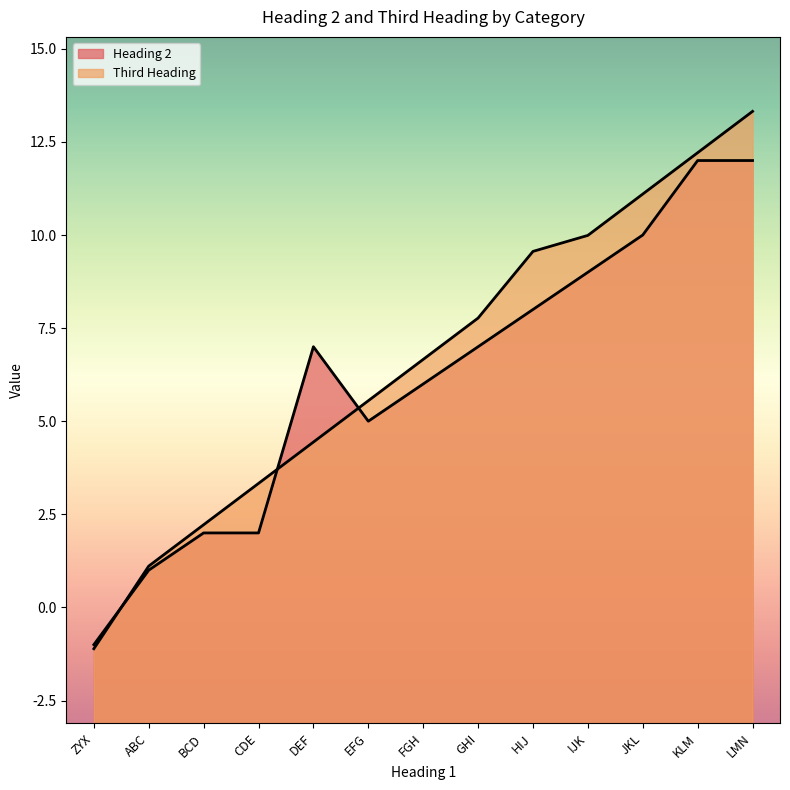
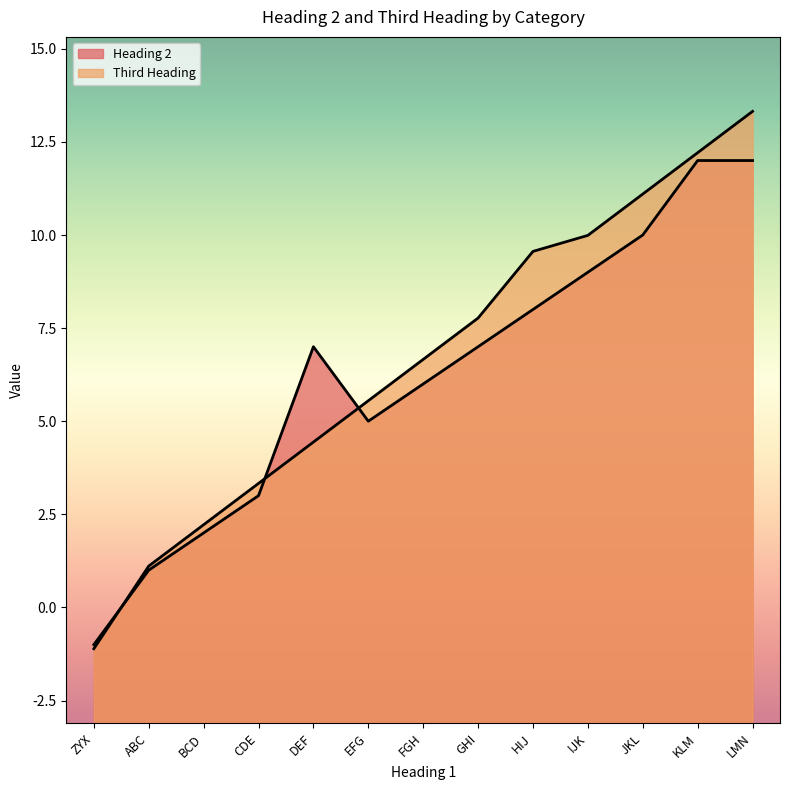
Heading 2, CDE: 2 -> 3
